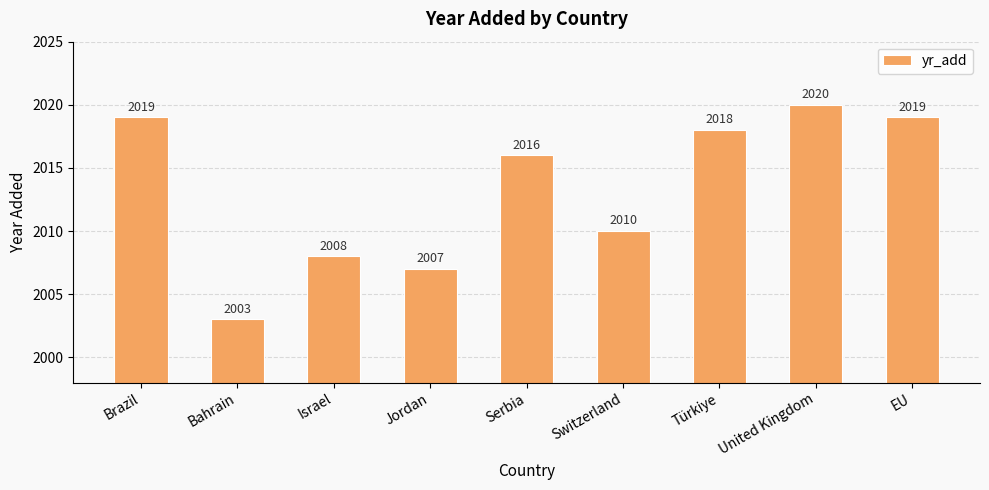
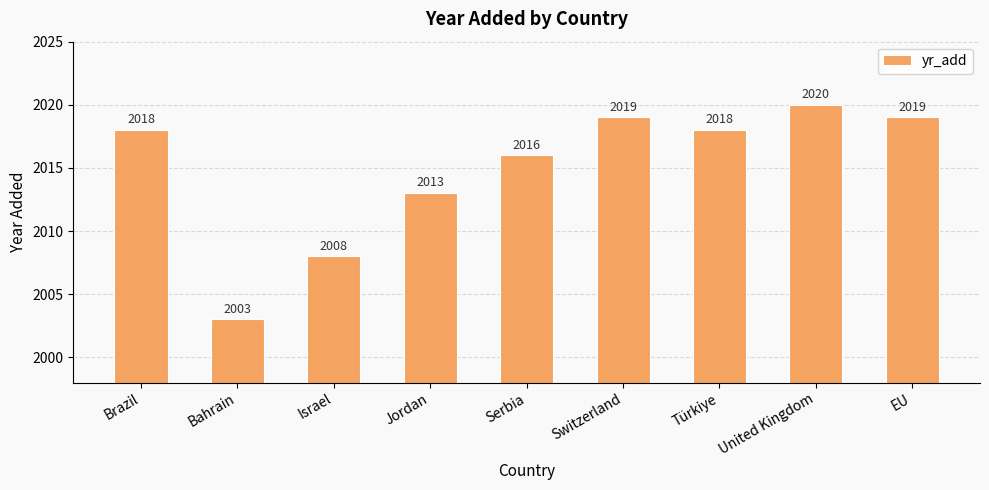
Brazil: 2019 -> 2018
Jordan: 2007 -> 2013
Switzerland: 2010 -> 2019
